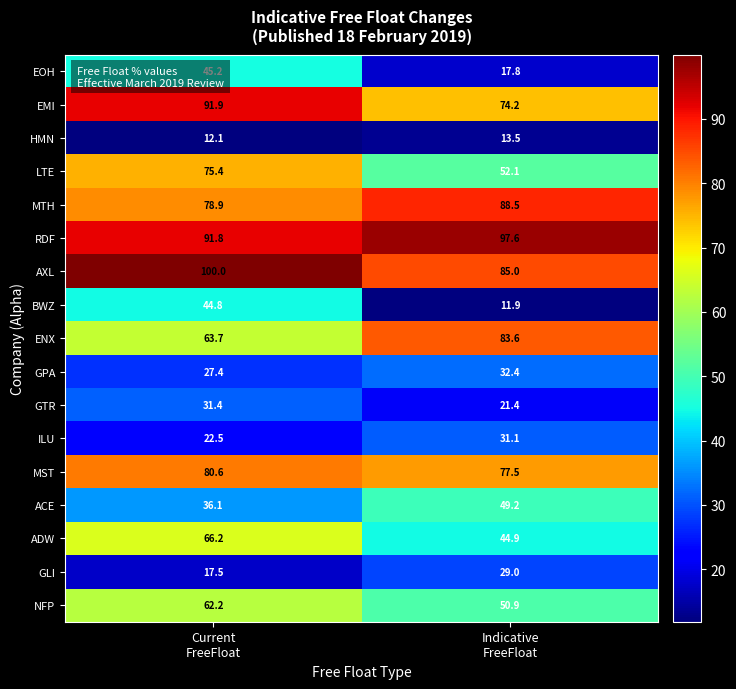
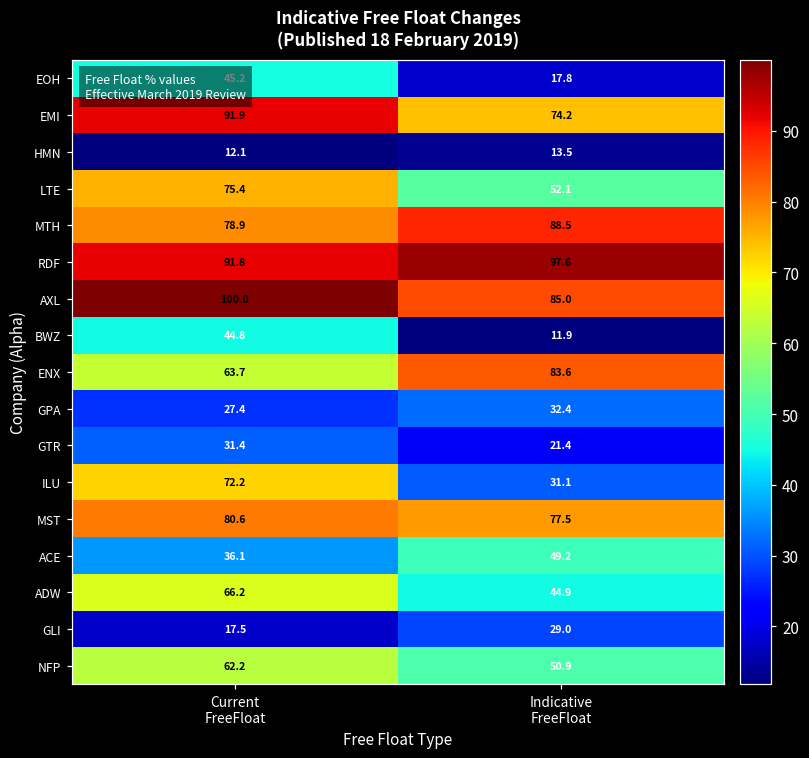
ILU, Current FreeFloat: 22.5 -> 72.2
